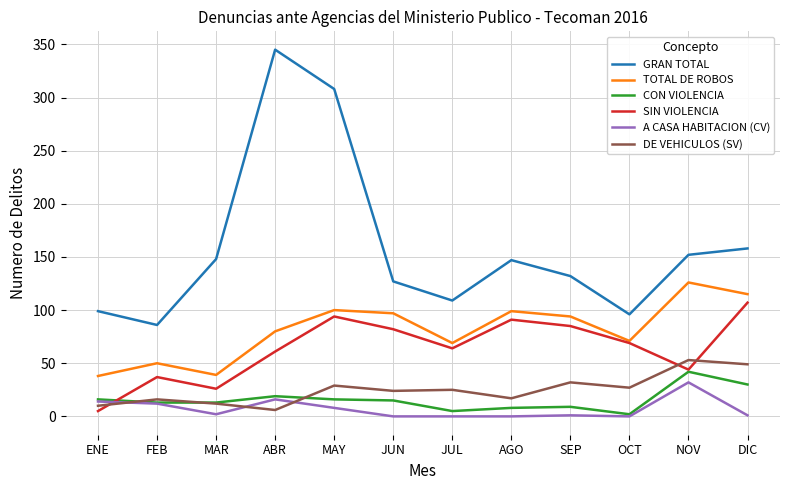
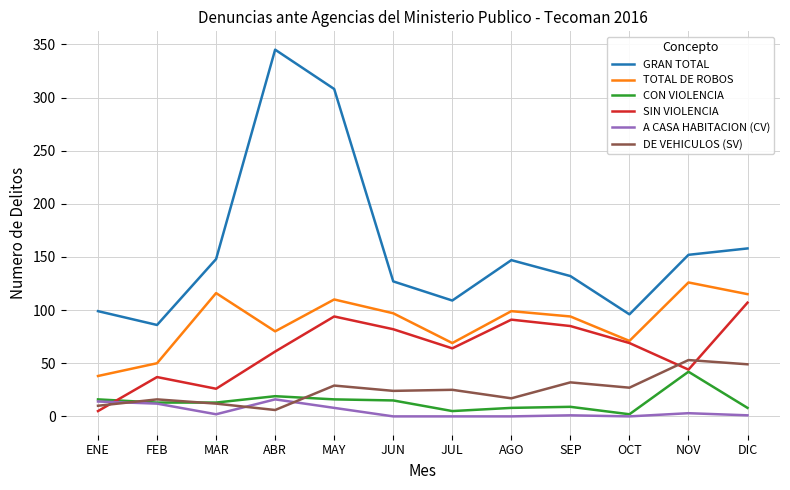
TOTAL DE ROBOS, MAR: 39 -> 116
TOTAL DE ROBOS, MAY: 100 -> 110
A CASA HABITACION (CV), NOV: 32 -> 3
CON VIOLENCIA, DIC: 30 -> 8
